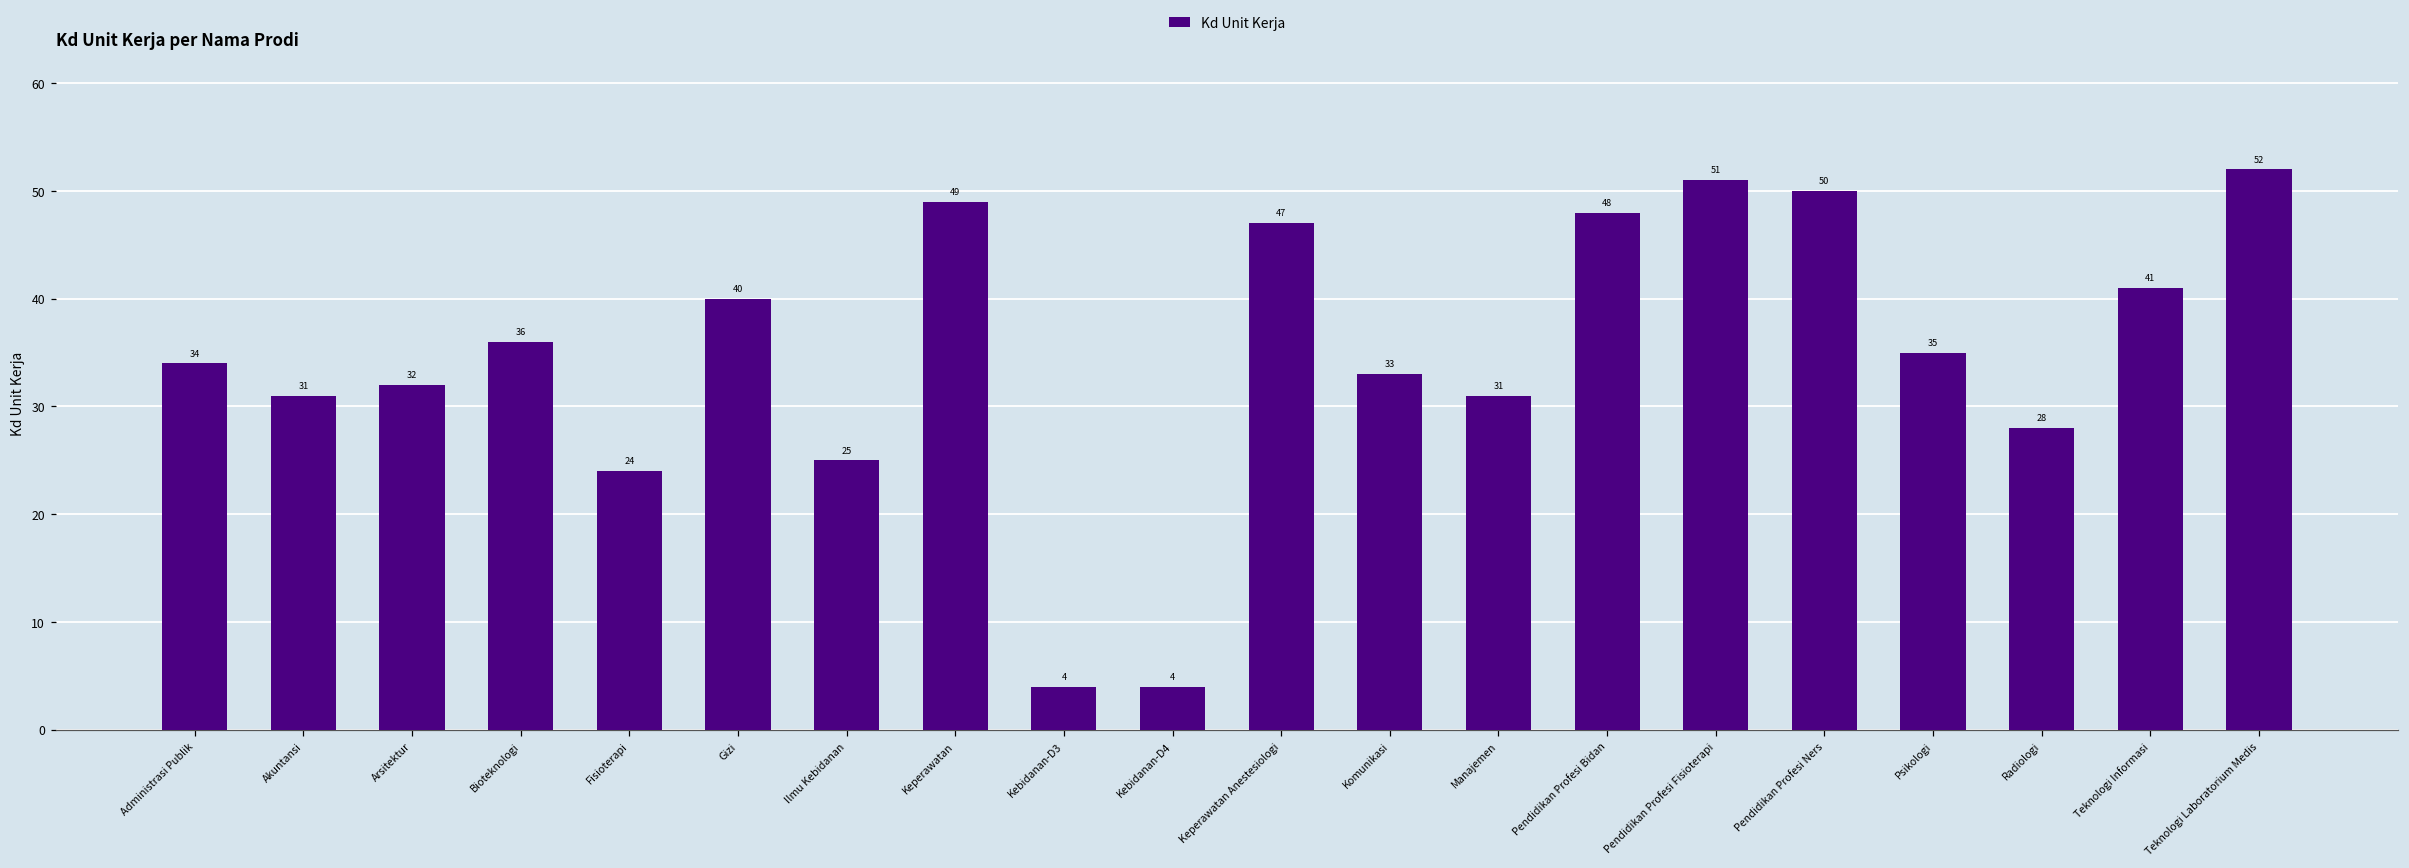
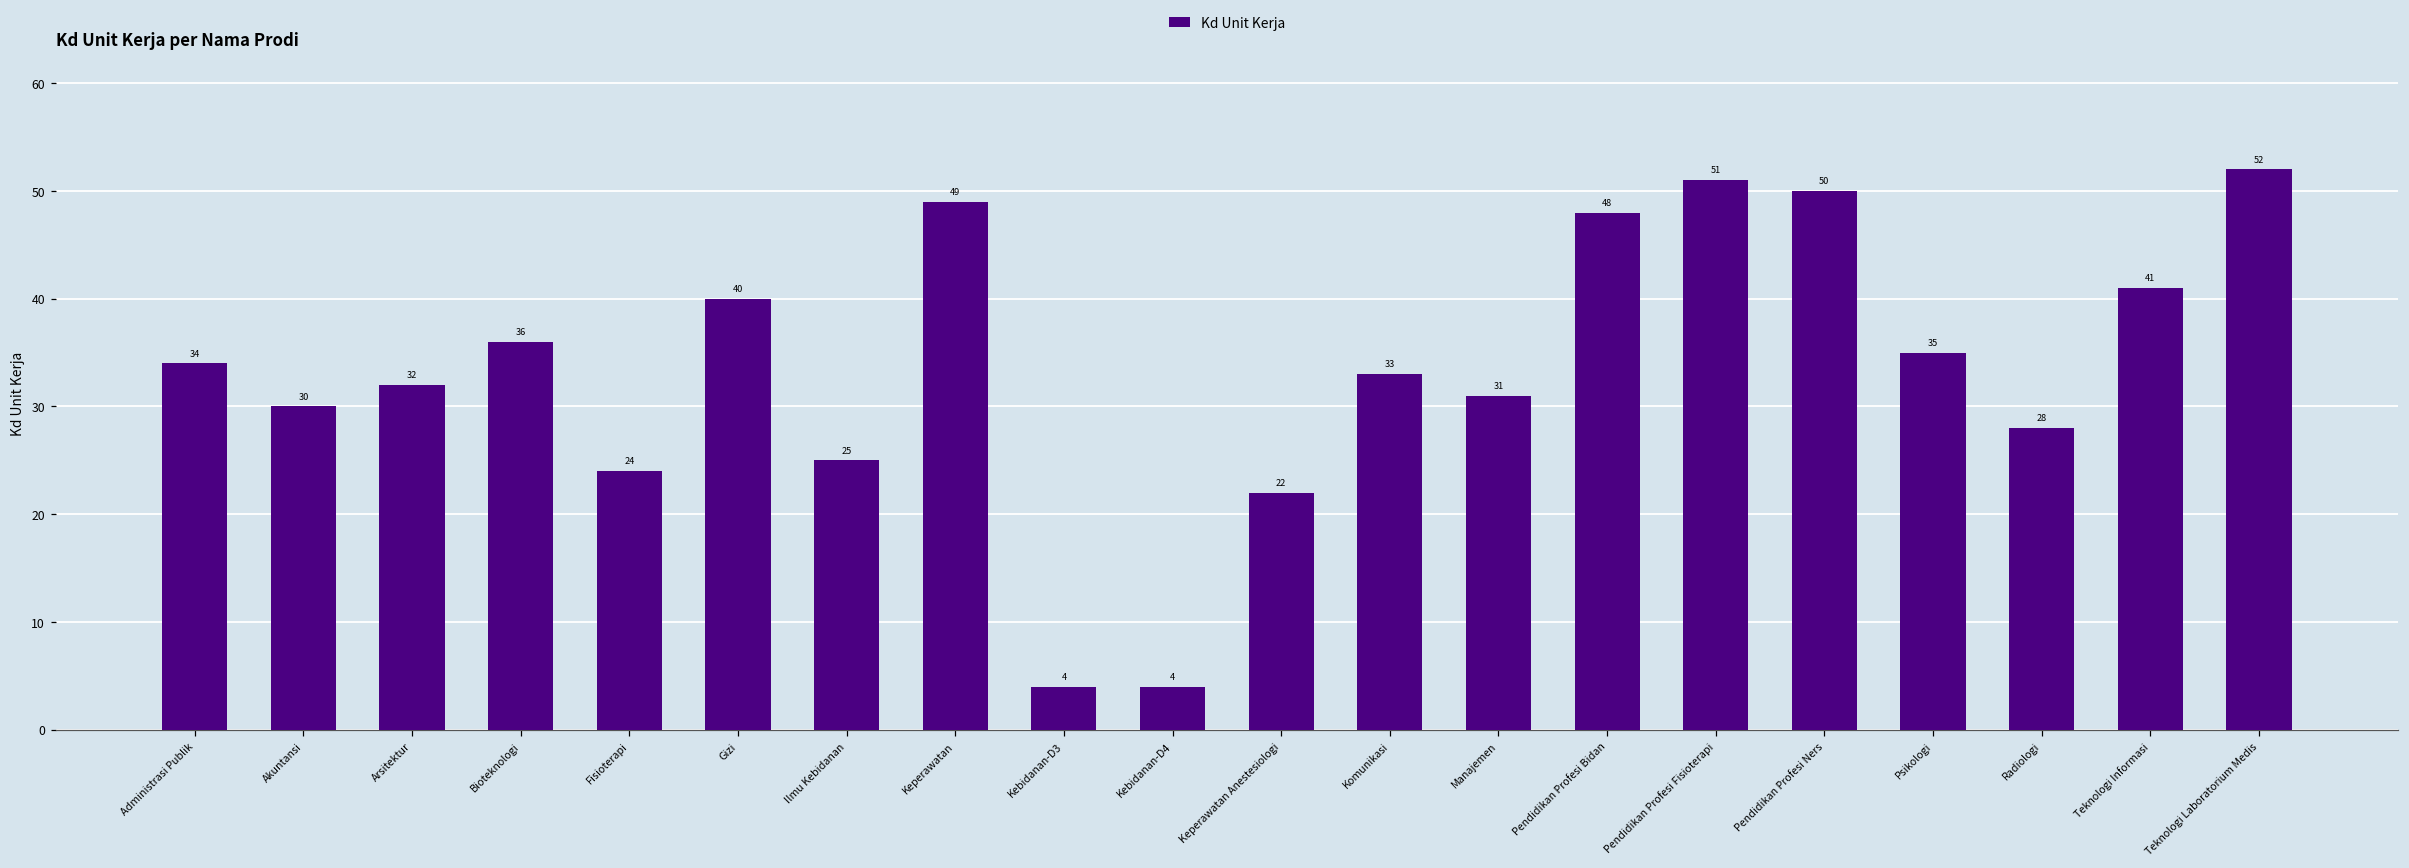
Akuntansi: 31 -> 30
Keperawatan Anestesiologi: 47 -> 22
